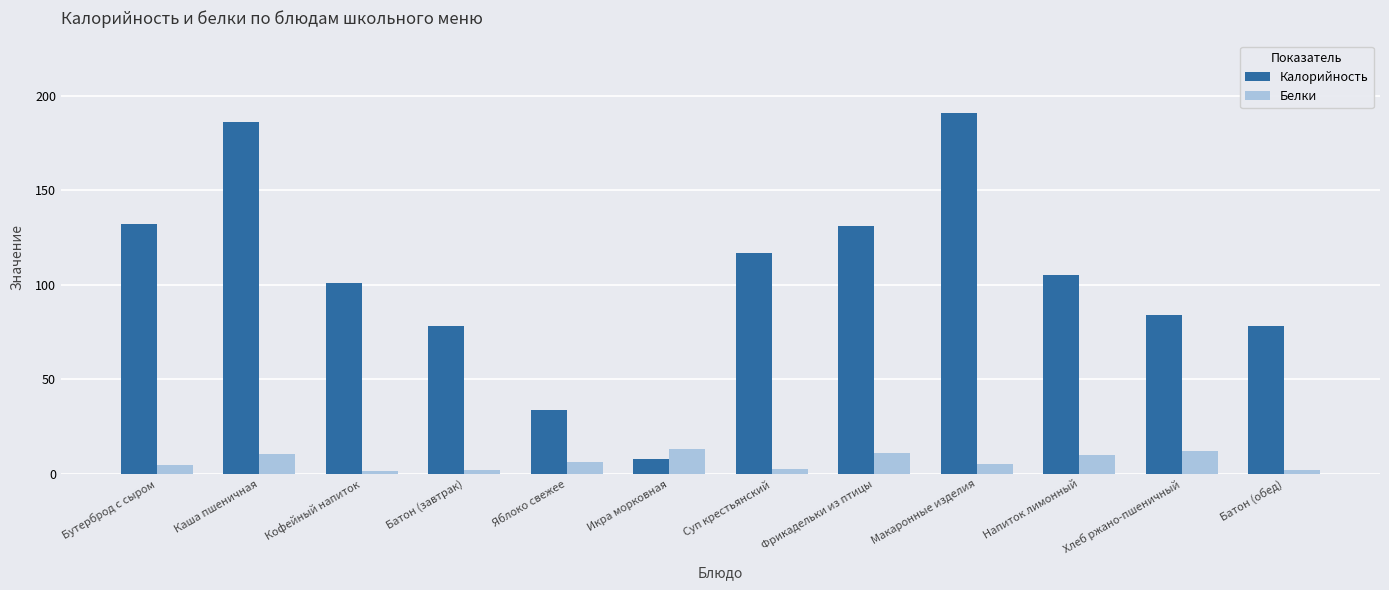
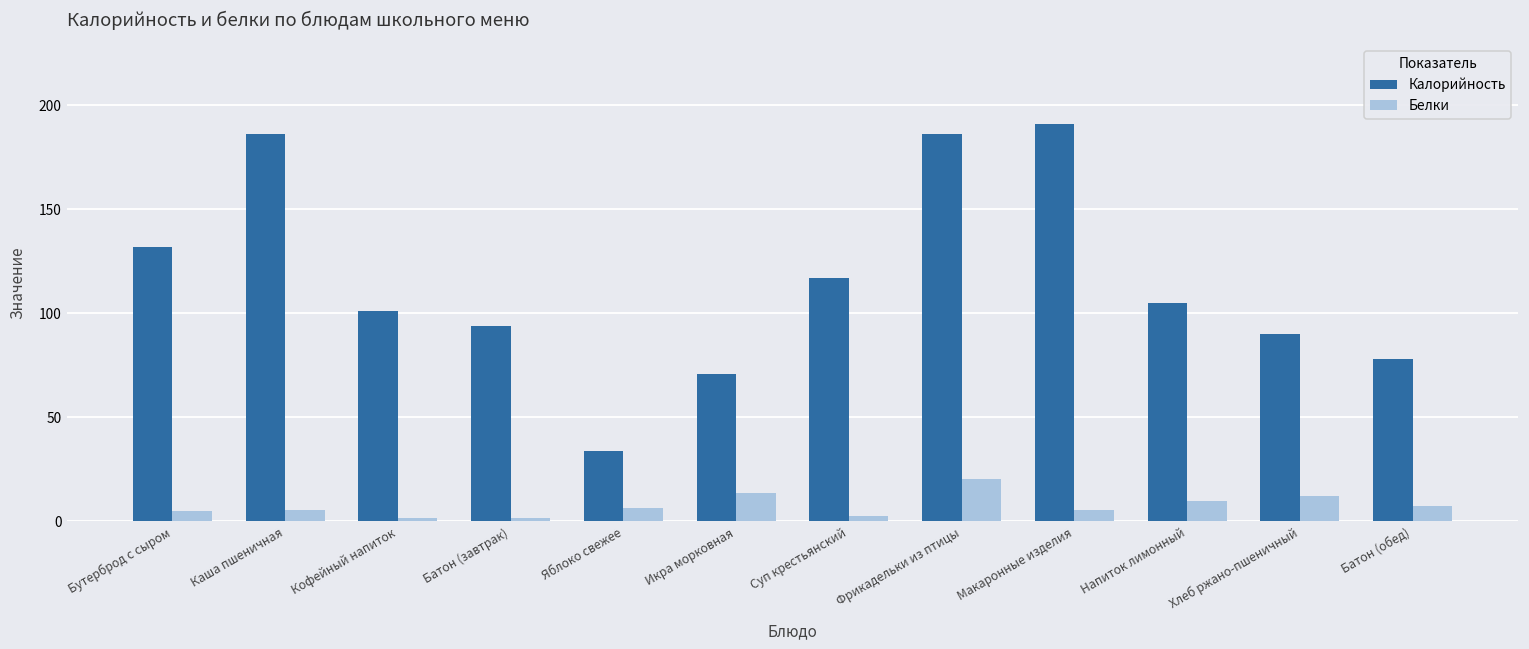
Белки, Каша пшеничная: 11 -> 6
Калорийность, Батон (завтрак): 78 -> 94
Калорийность, Икра морковная: 8 -> 71
Калорийность, Фрикадельки из птицы: 131 -> 186
Белки, Фрикадельки из птицы: 11 -> 21
Калорийность, Хлеб ржано-пшеничный: 84 -> 90
Белки, Батон (обед): 2 -> 8
